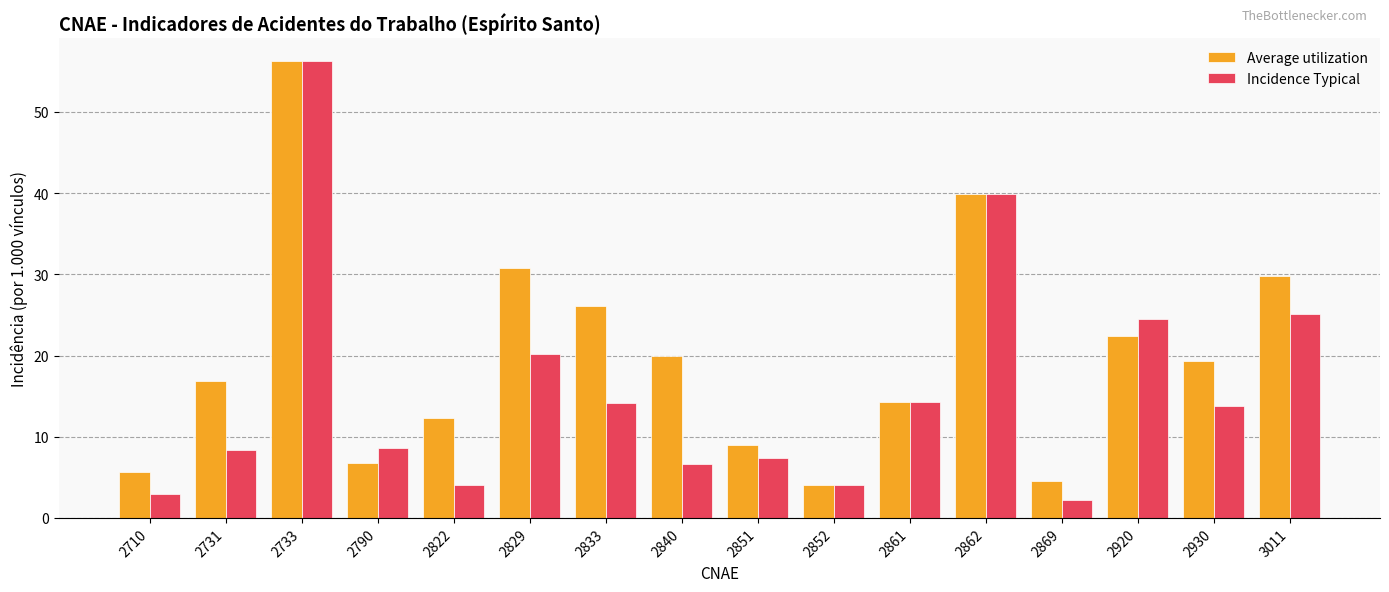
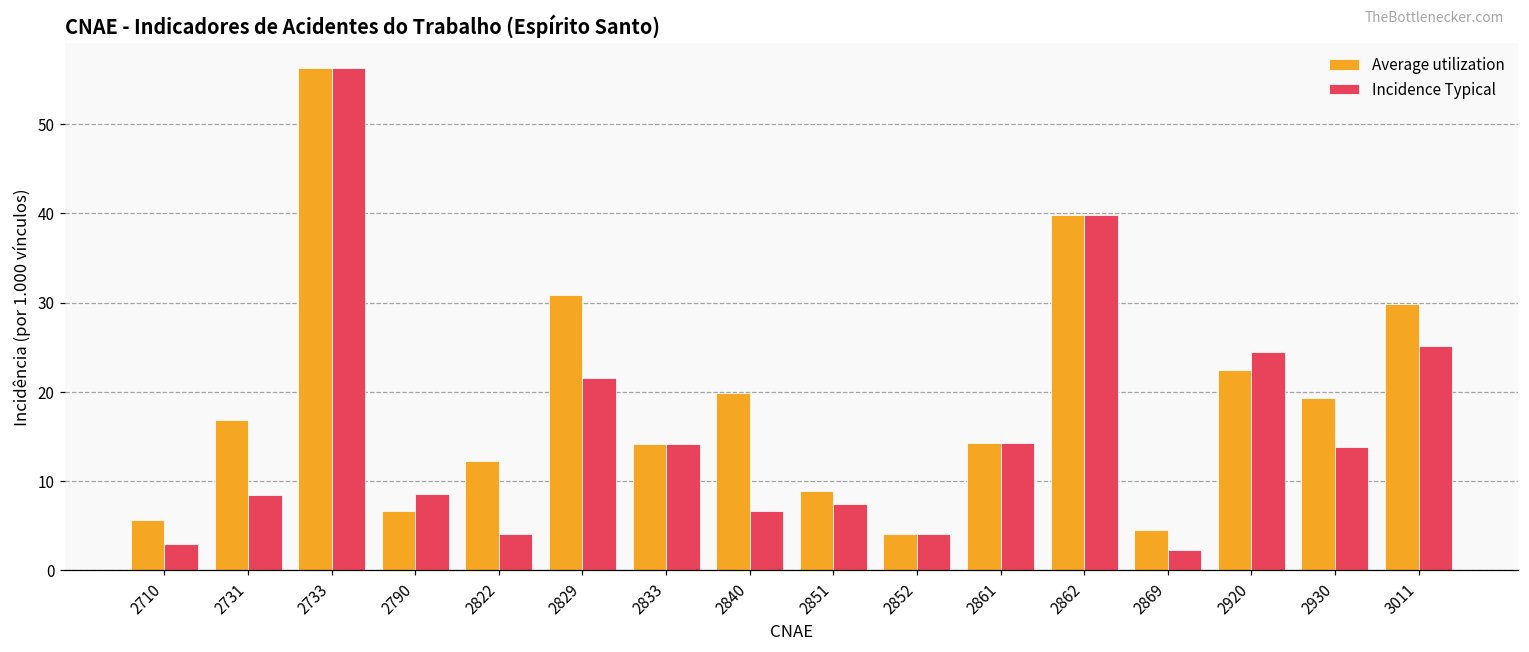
Incidence Typical, 2829: 20 -> 22
Average utilization, 2833: 26 -> 14
